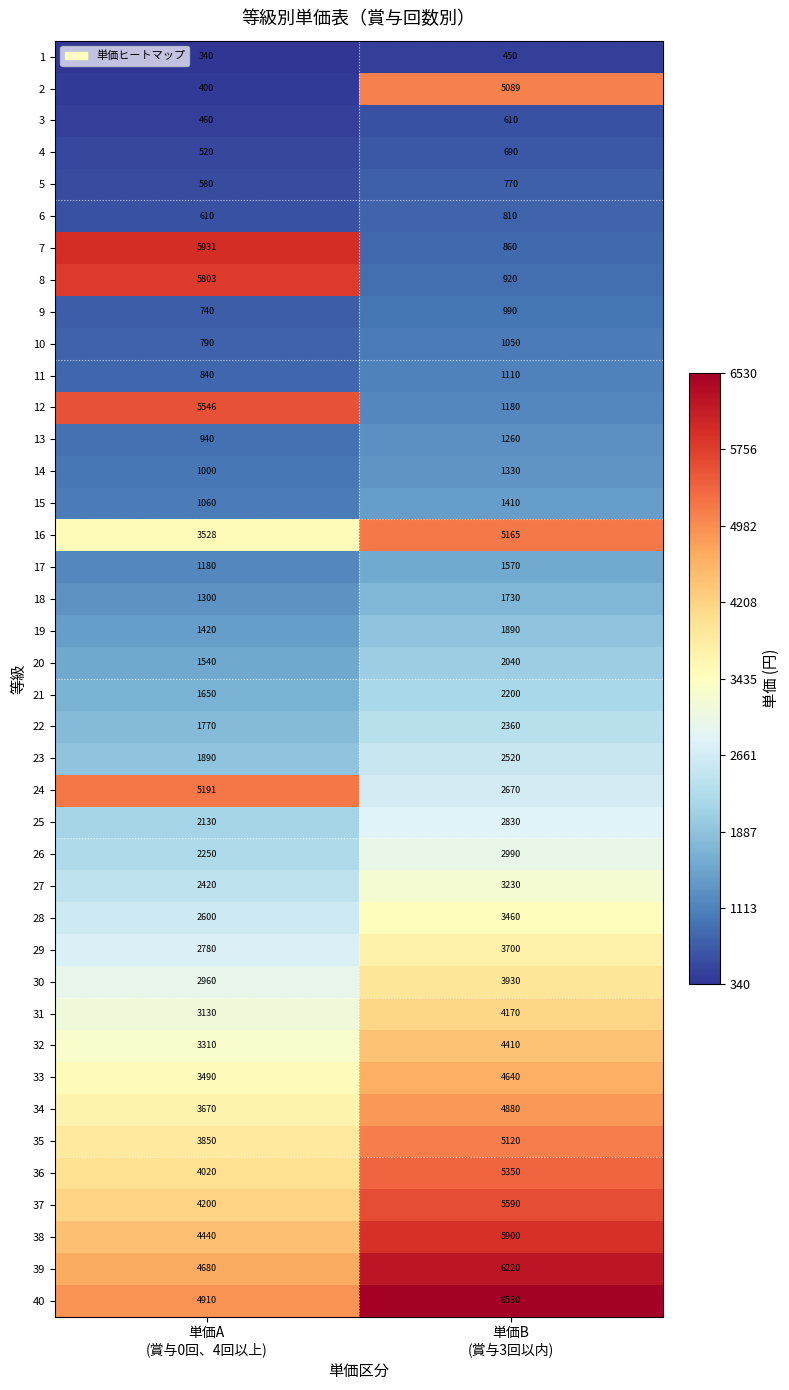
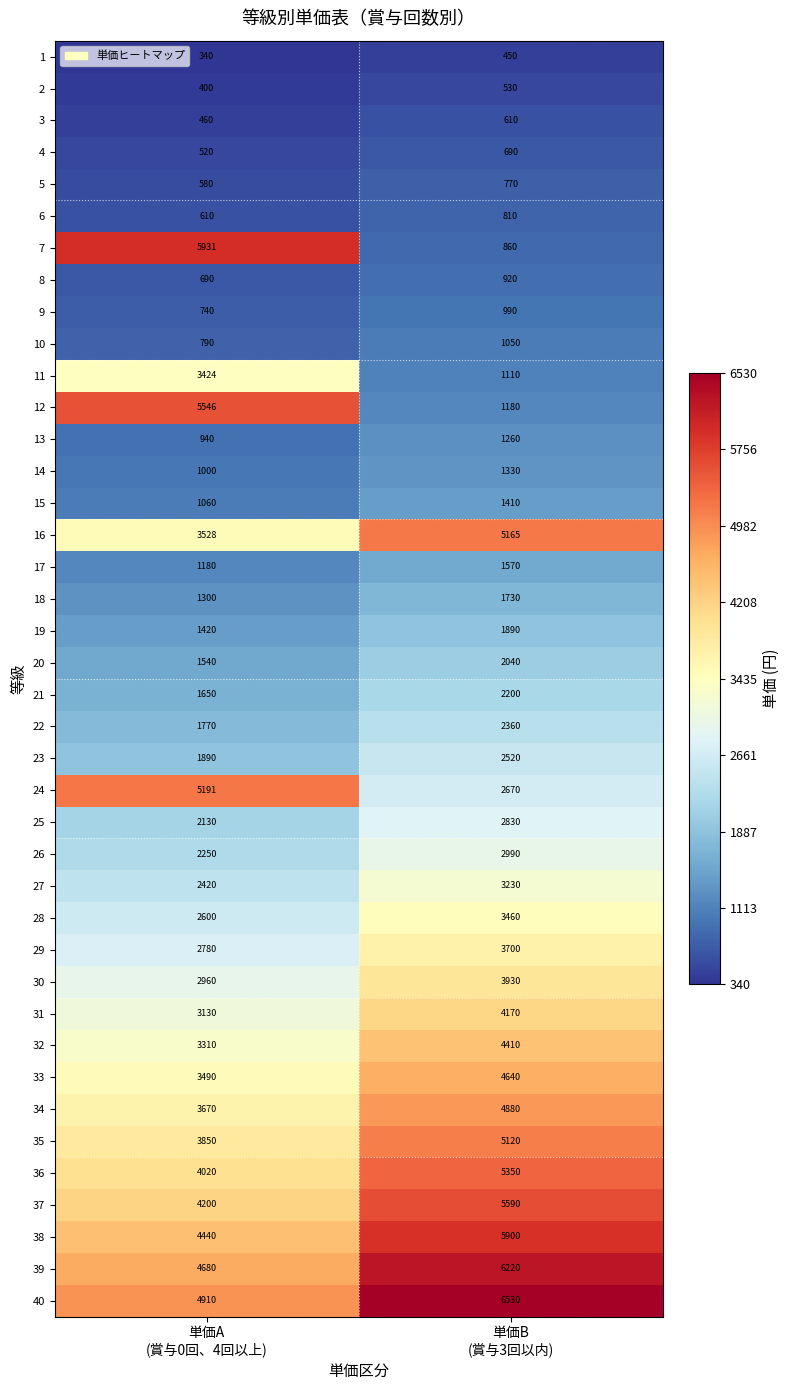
2, 単価B (賞与3回以内): 5089 -> 530
8, 単価A (賞与0回、4回以上): 5803 -> 690
11, 単価A (賞与0回、4回以上): 840 -> 3424
